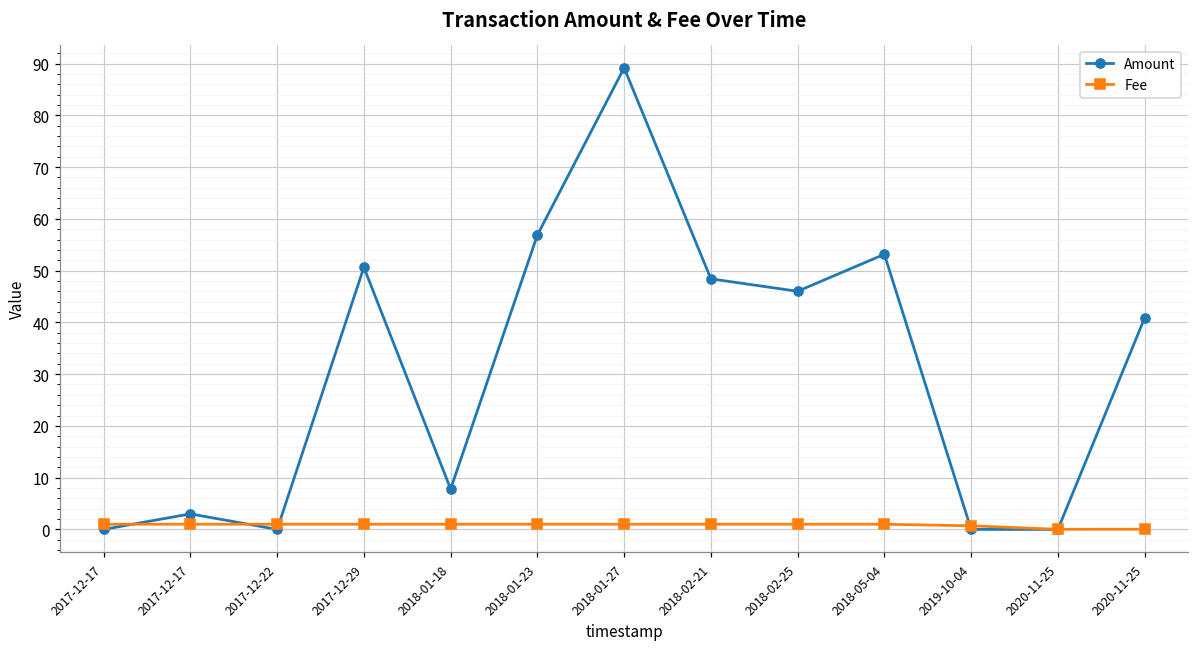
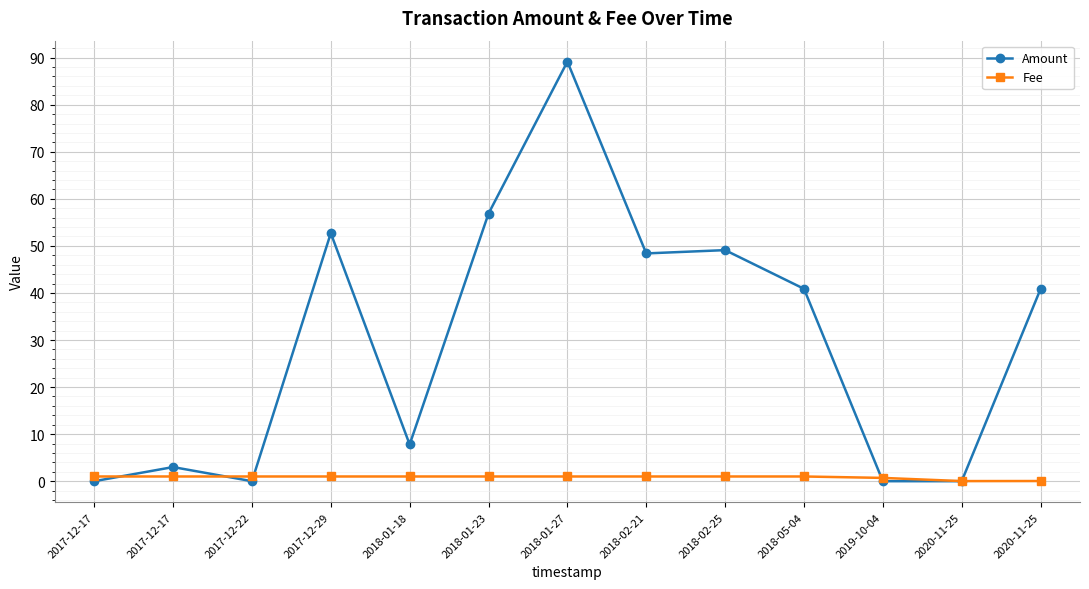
Amount, 2017-12-29: 51 -> 53
Amount, 2018-02-25: 46 -> 49
Amount, 2018-05-04: 53 -> 41
